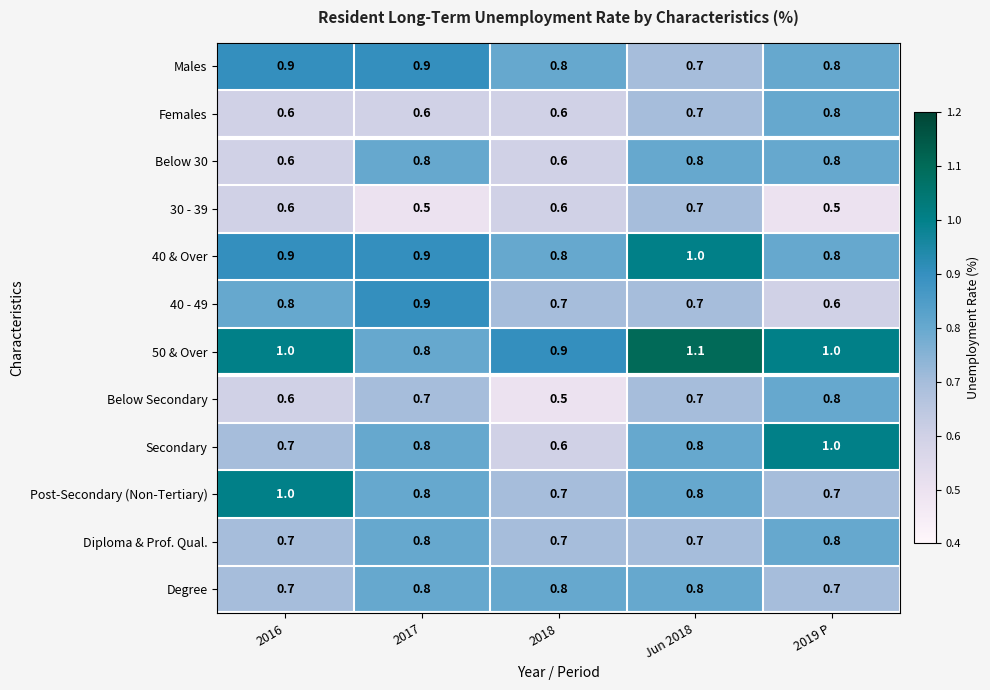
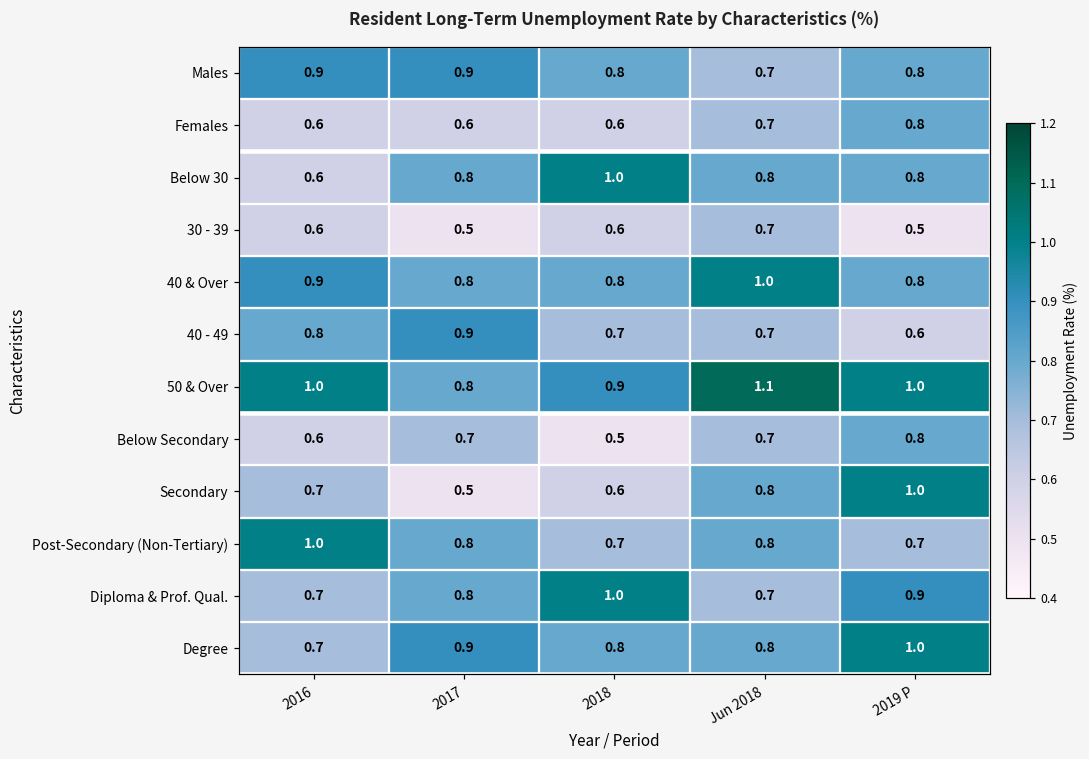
Below 30, 2018: 0.6 -> 1.0
40 & Over, 2017: 0.9 -> 0.8
Secondary, 2017: 0.8 -> 0.5
Diploma & Prof. Qual., 2018: 0.7 -> 1.0
Diploma & Prof. Qual., 2019 P: 0.8 -> 0.9
Degree, 2017: 0.8 -> 0.9
Degree, 2019 P: 0.7 -> 1.0
